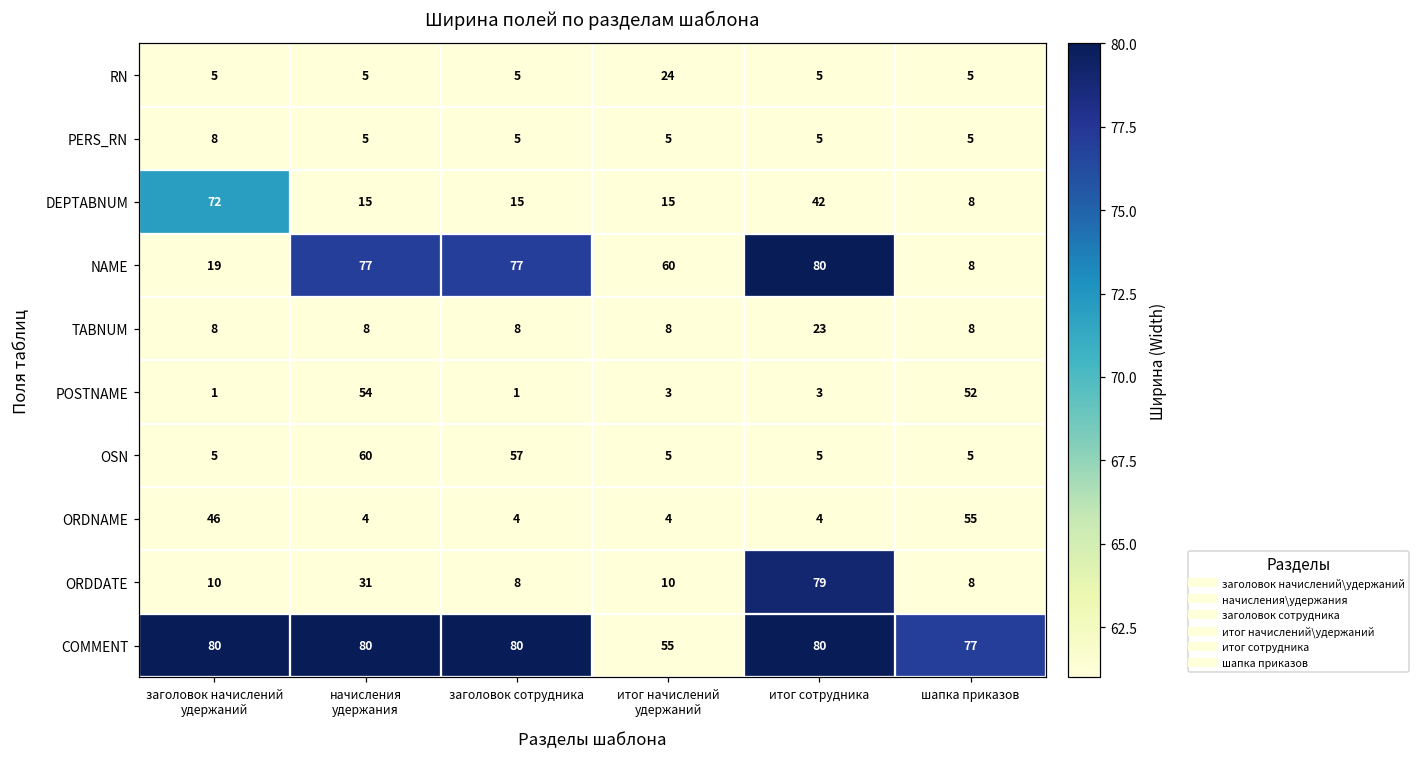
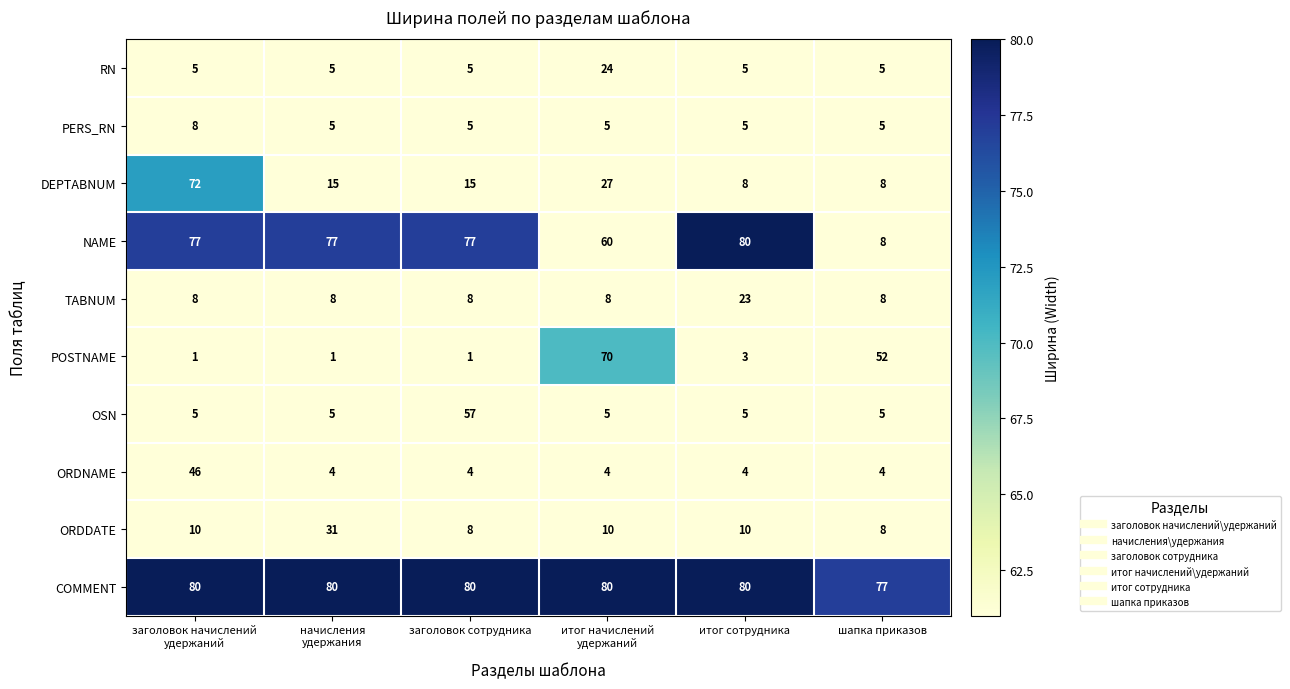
DEPTABNUM, итог начислений удержаний: 15 -> 27
DEPTABNUM, итог сотрудника: 42 -> 8
NAME, заголовок начислений удержаний: 19 -> 77
POSTNAME, начисления удержания: 54 -> 1
POSTNAME, итог начислений удержаний: 3 -> 70
OSN, начисления удержания: 60 -> 5
ORDNAME, шапка приказов: 55 -> 4
ORDDATE, итог сотрудника: 79 -> 10
COMMENT, итог начислений удержаний: 55 -> 80
